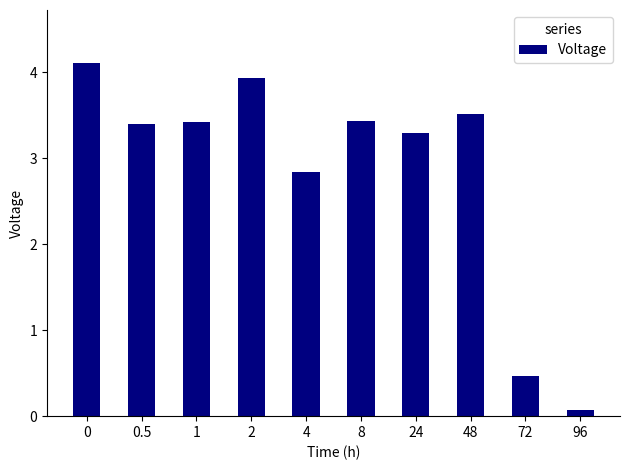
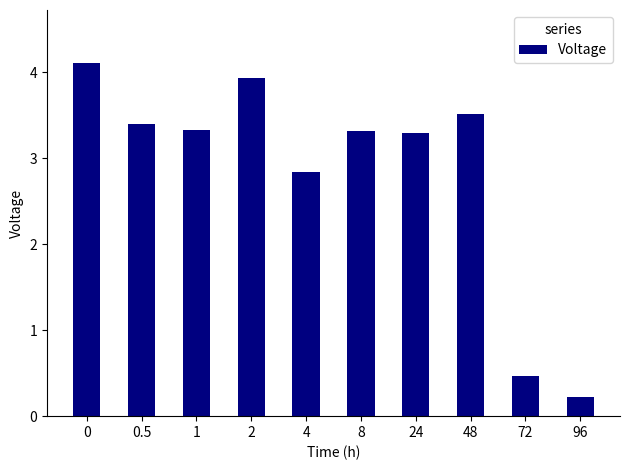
1: 3.4 -> 3.3
8: 3.4 -> 3.3
96: 0.1 -> 0.2
